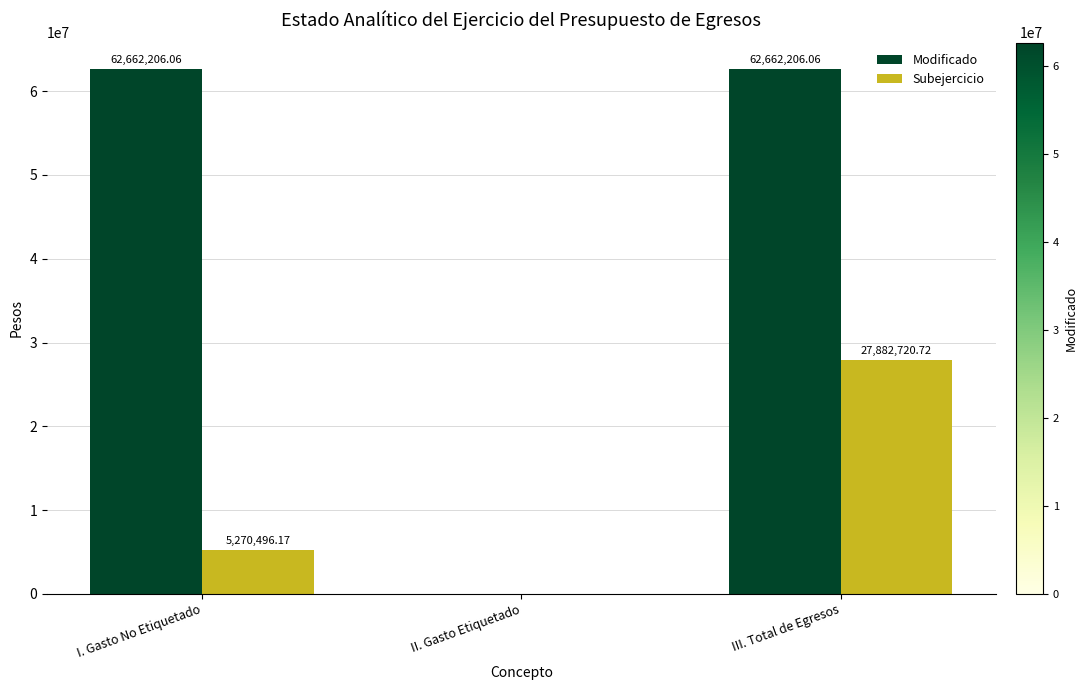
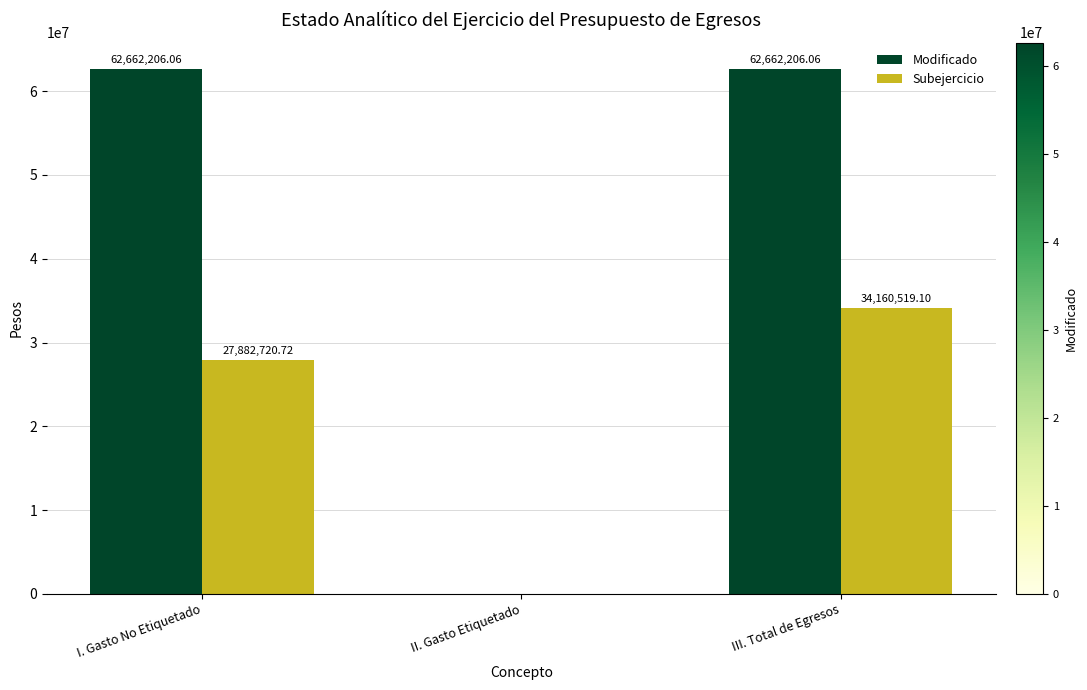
Subejercicio, I. Gasto No Etiquetado: 5,270,496.17 -> 27,882,720.72
Subejercicio, III. Total de Egresos: 27,882,720.72 -> 34,160,519.10
